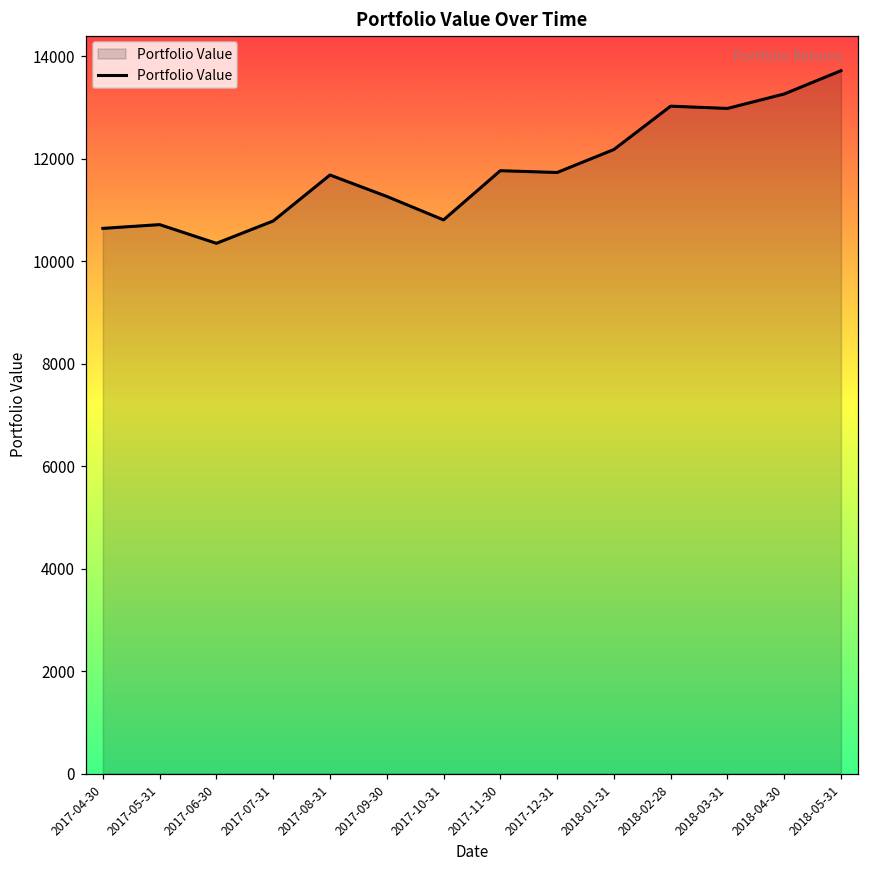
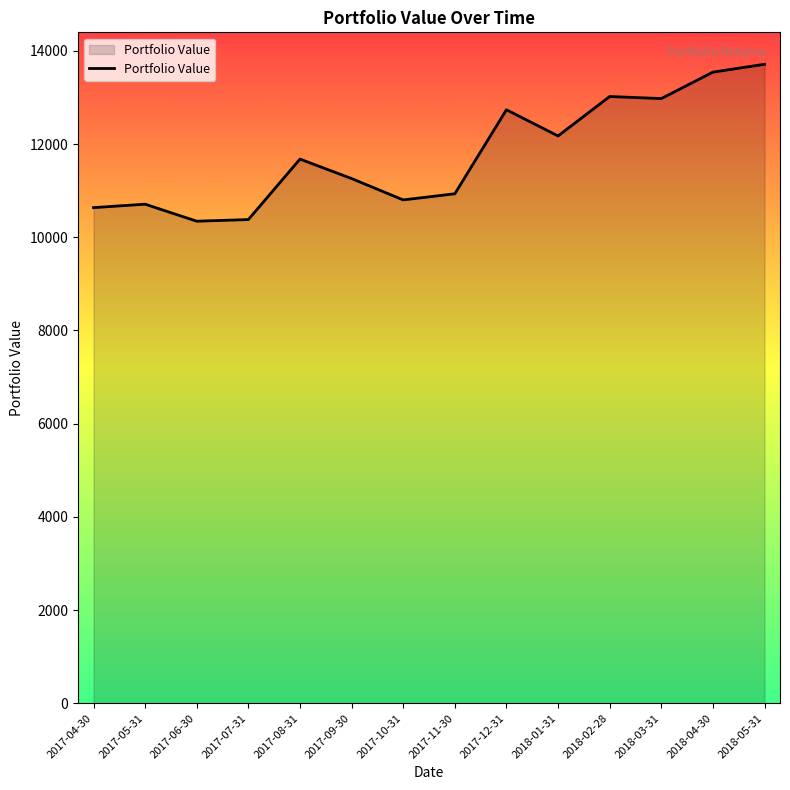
2017-07-31: 10800 -> 10400
2017-11-30: 11800 -> 10900
2017-12-31: 11700 -> 12700
2018-04-30: 13300 -> 13500
